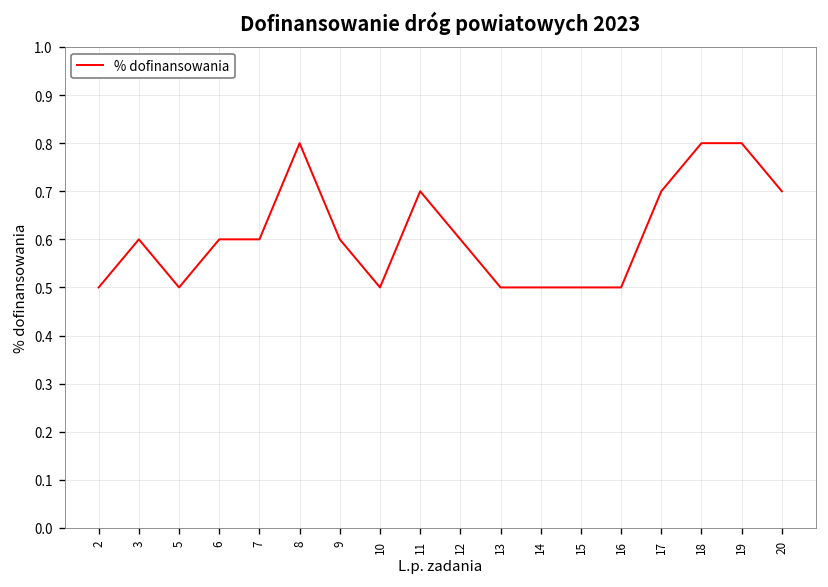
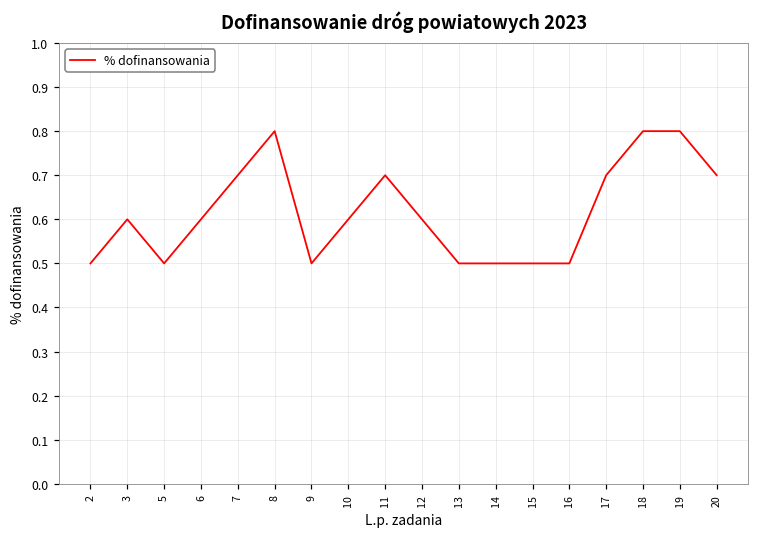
7: 0.6 -> 0.7
9: 0.6 -> 0.5
10: 0.5 -> 0.6
